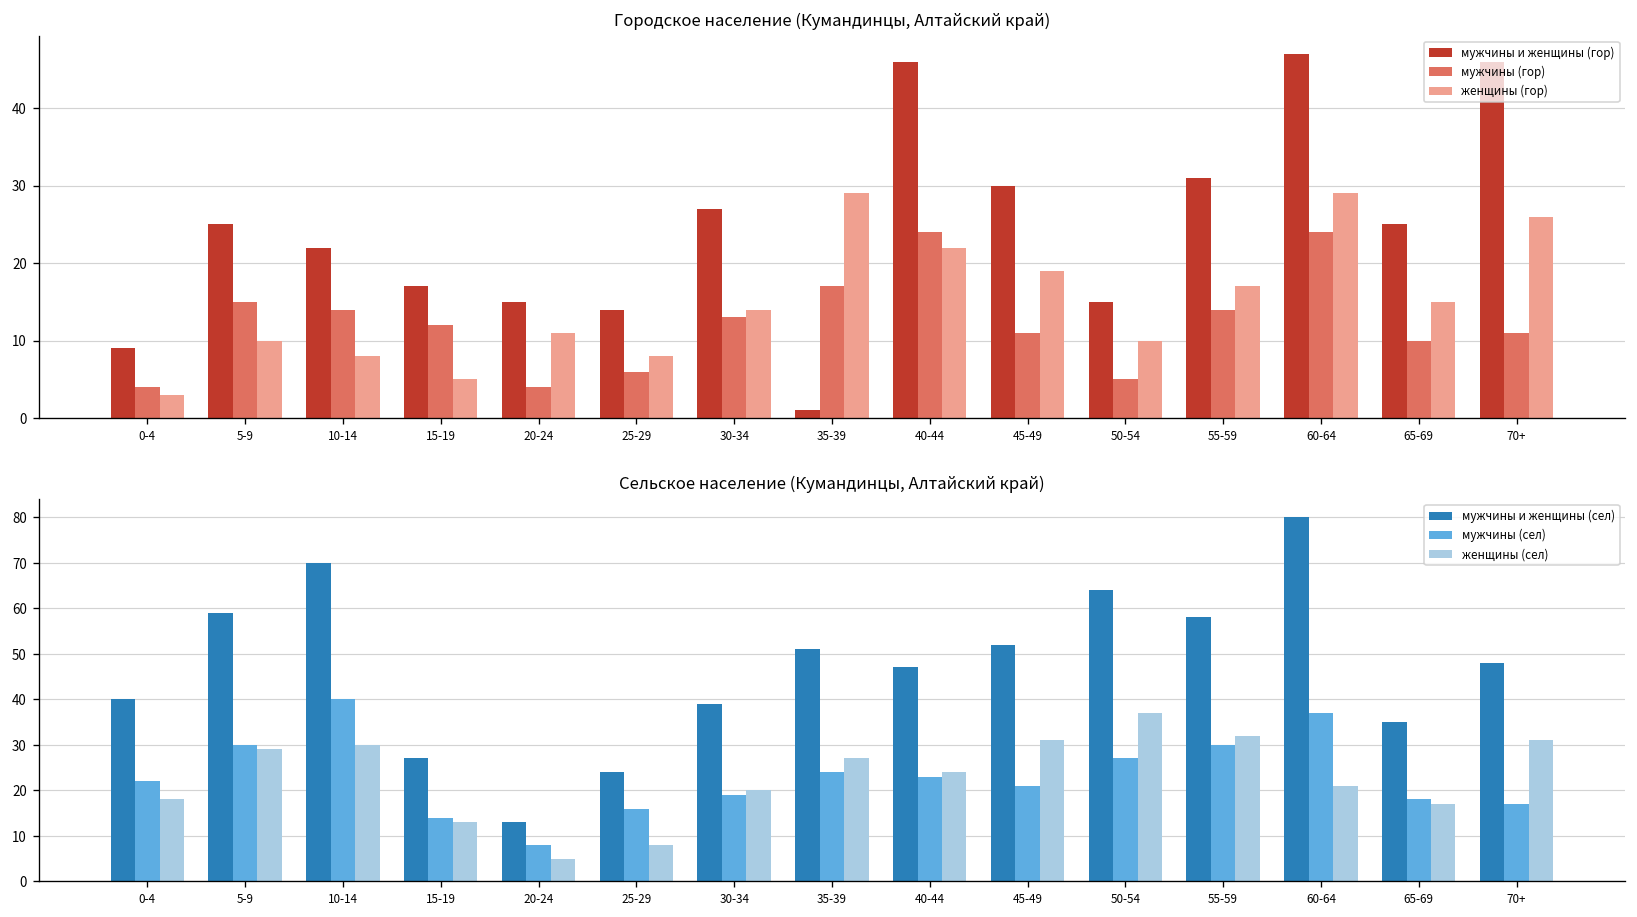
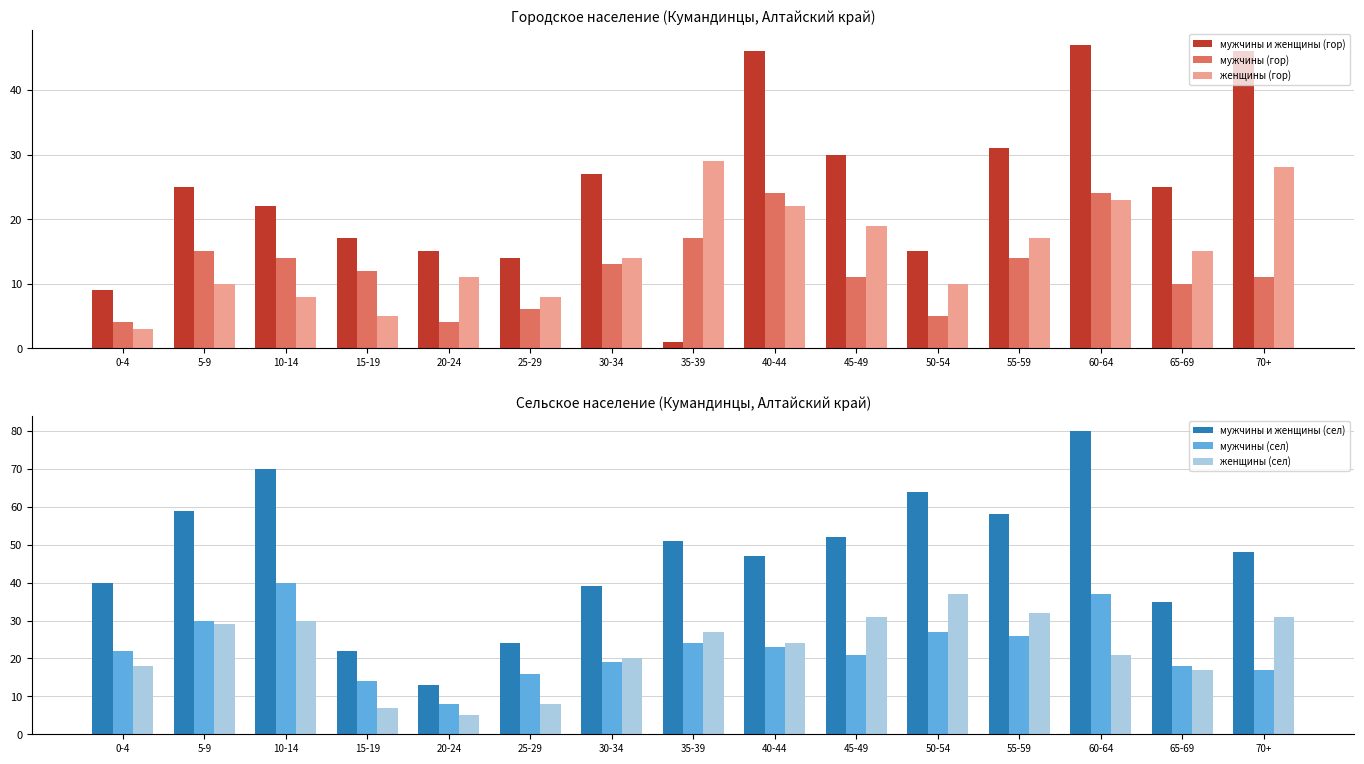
Городское население (Кумандинцы, Алтайский край), женщины (гор), 60-64: 29 -> 23
Городское население (Кумандинцы, Алтайский край), женщины (гор), 70+: 26 -> 28
Сельское население (Кумандинцы, Алтайский край), мужчины и женщины (сел), 15-19: 27 -> 22
Сельское население (Кумандинцы, Алтайский край), женщины (сел), 15-19: 13 -> 7
Сельское население (Кумандинцы, Алтайский край), мужчины (сел), 55-59: 30 -> 26
